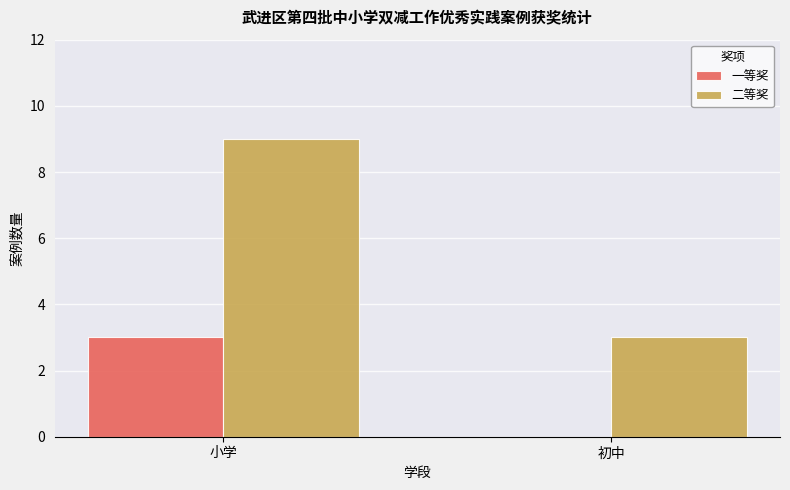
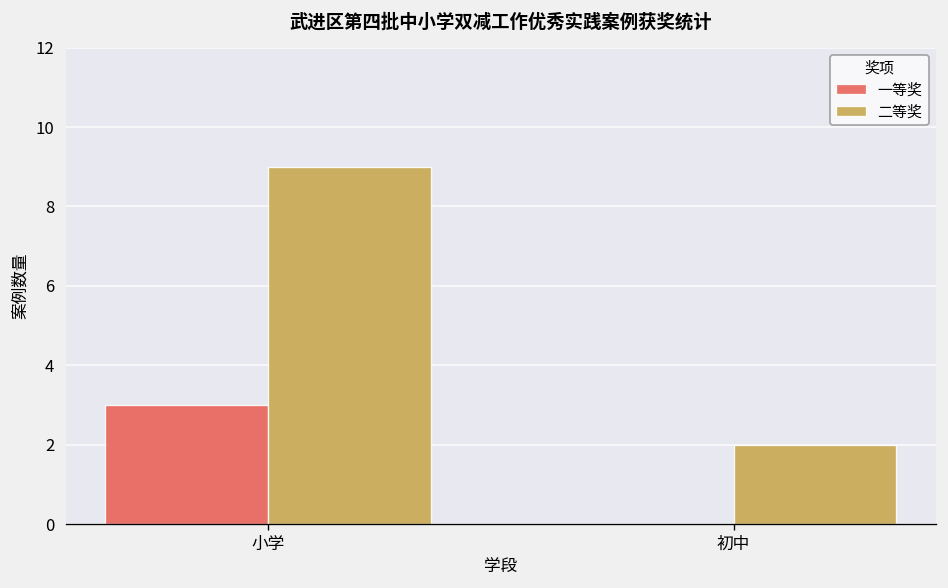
二等奖, 初中: 3 -> 2
